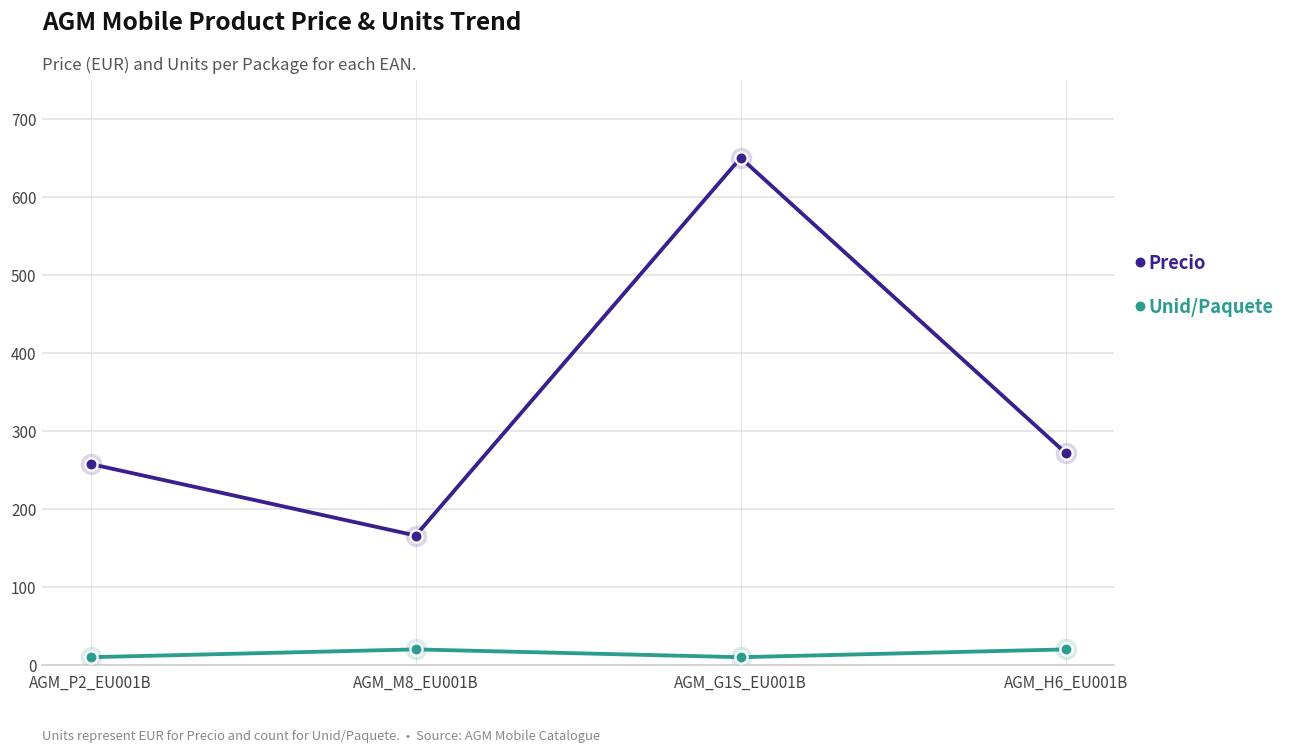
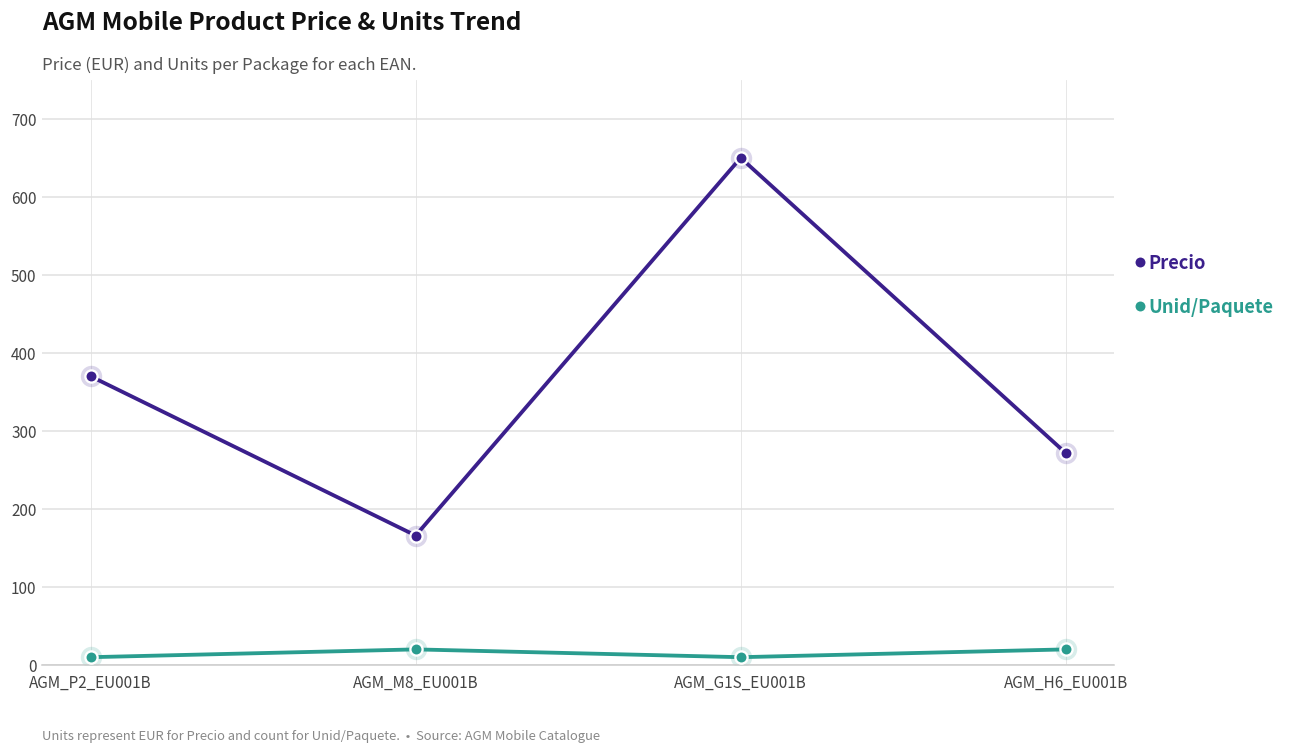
Precio, AGM_P2_EU001B: 260 -> 370
